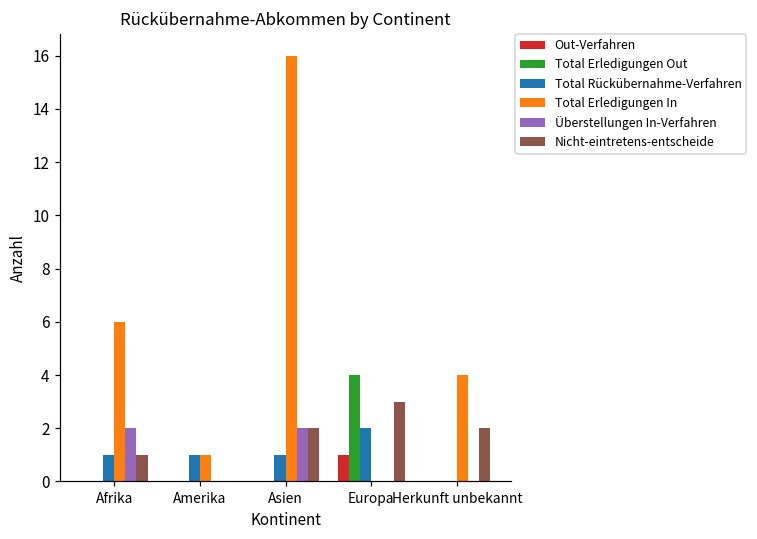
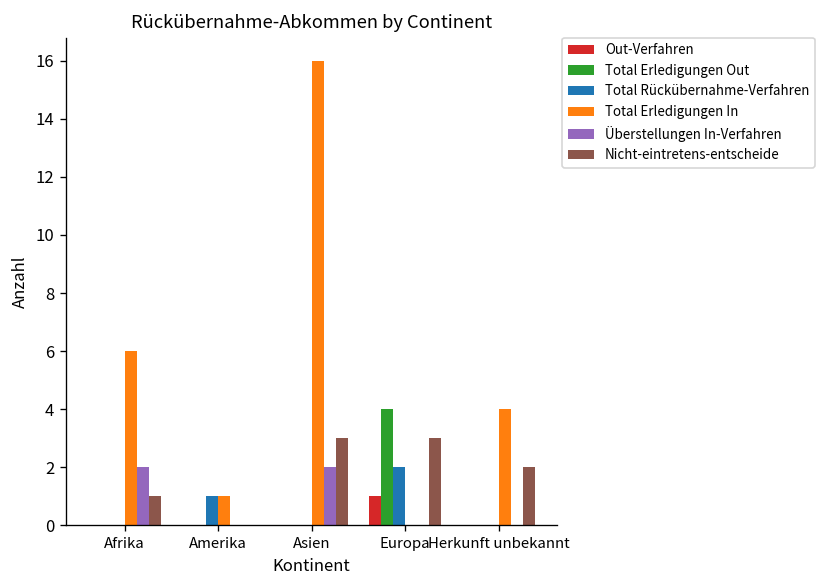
Total Rückübernahme-Verfahren, Afrika: 1 -> 0
Total Rückübernahme-Verfahren, Asien: 1 -> 0
Nicht-eintretens-entscheide, Asien: 2 -> 3
